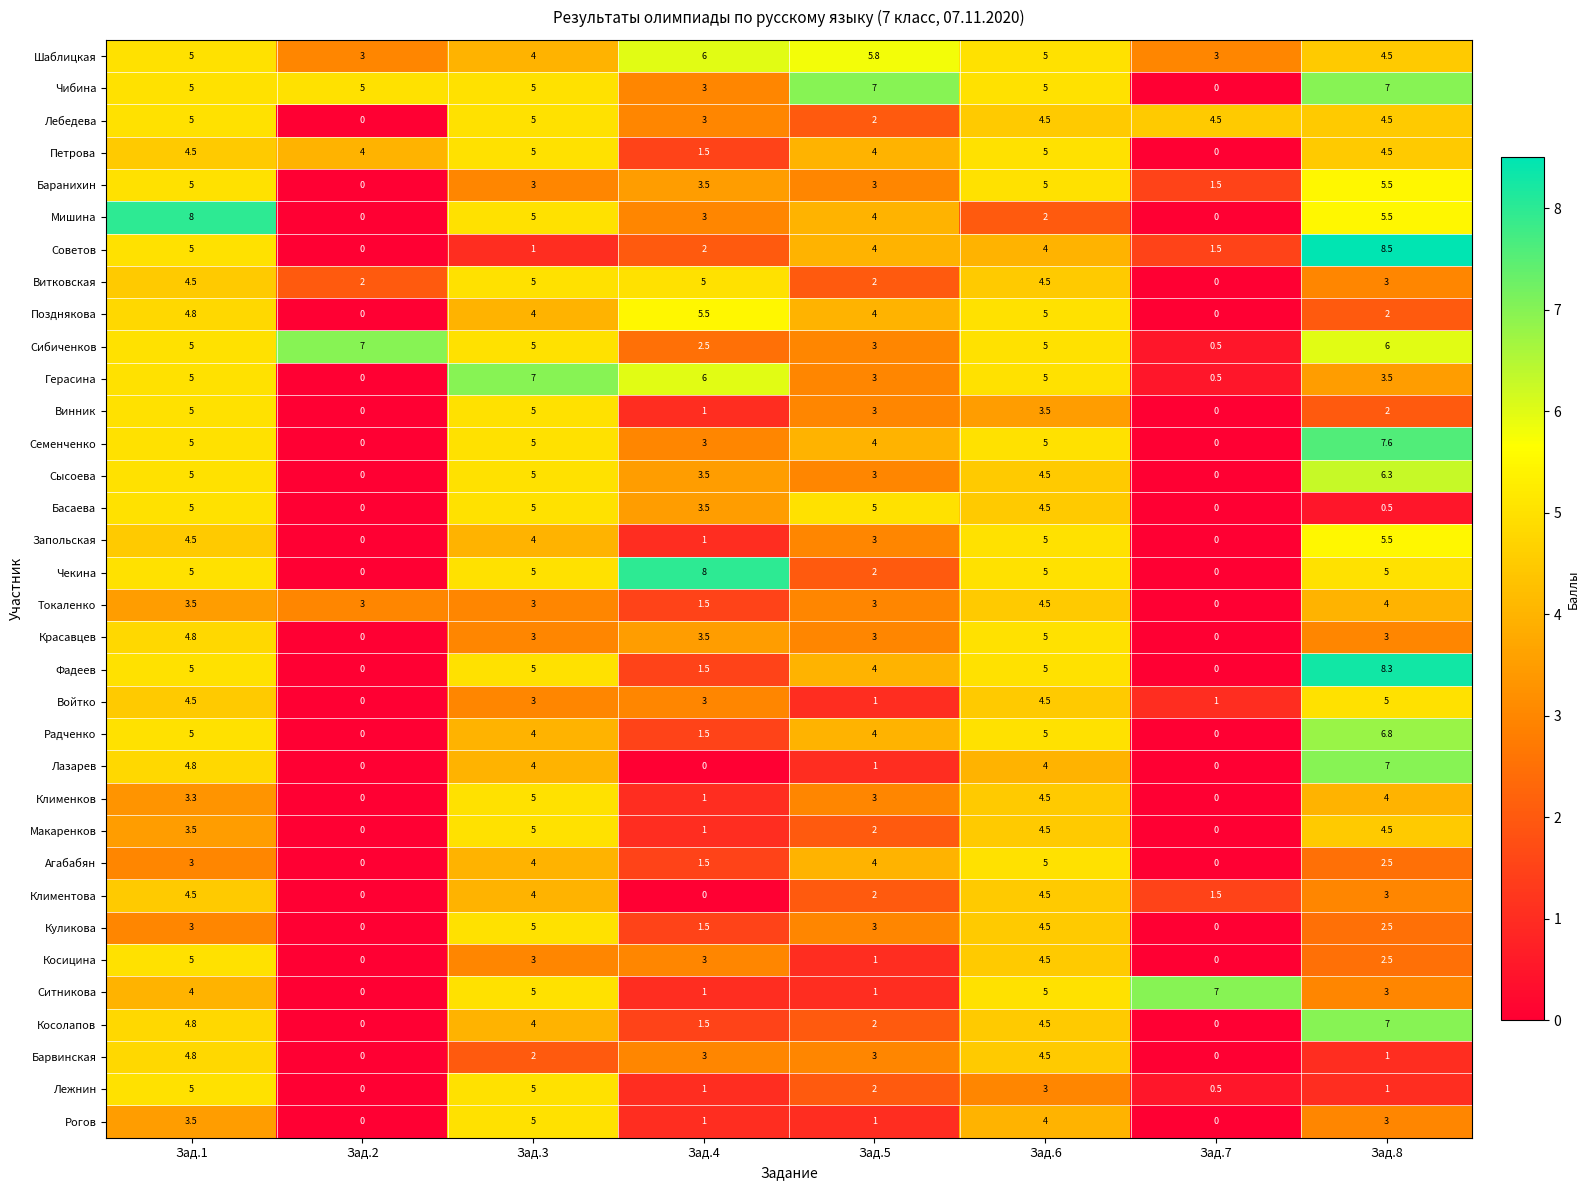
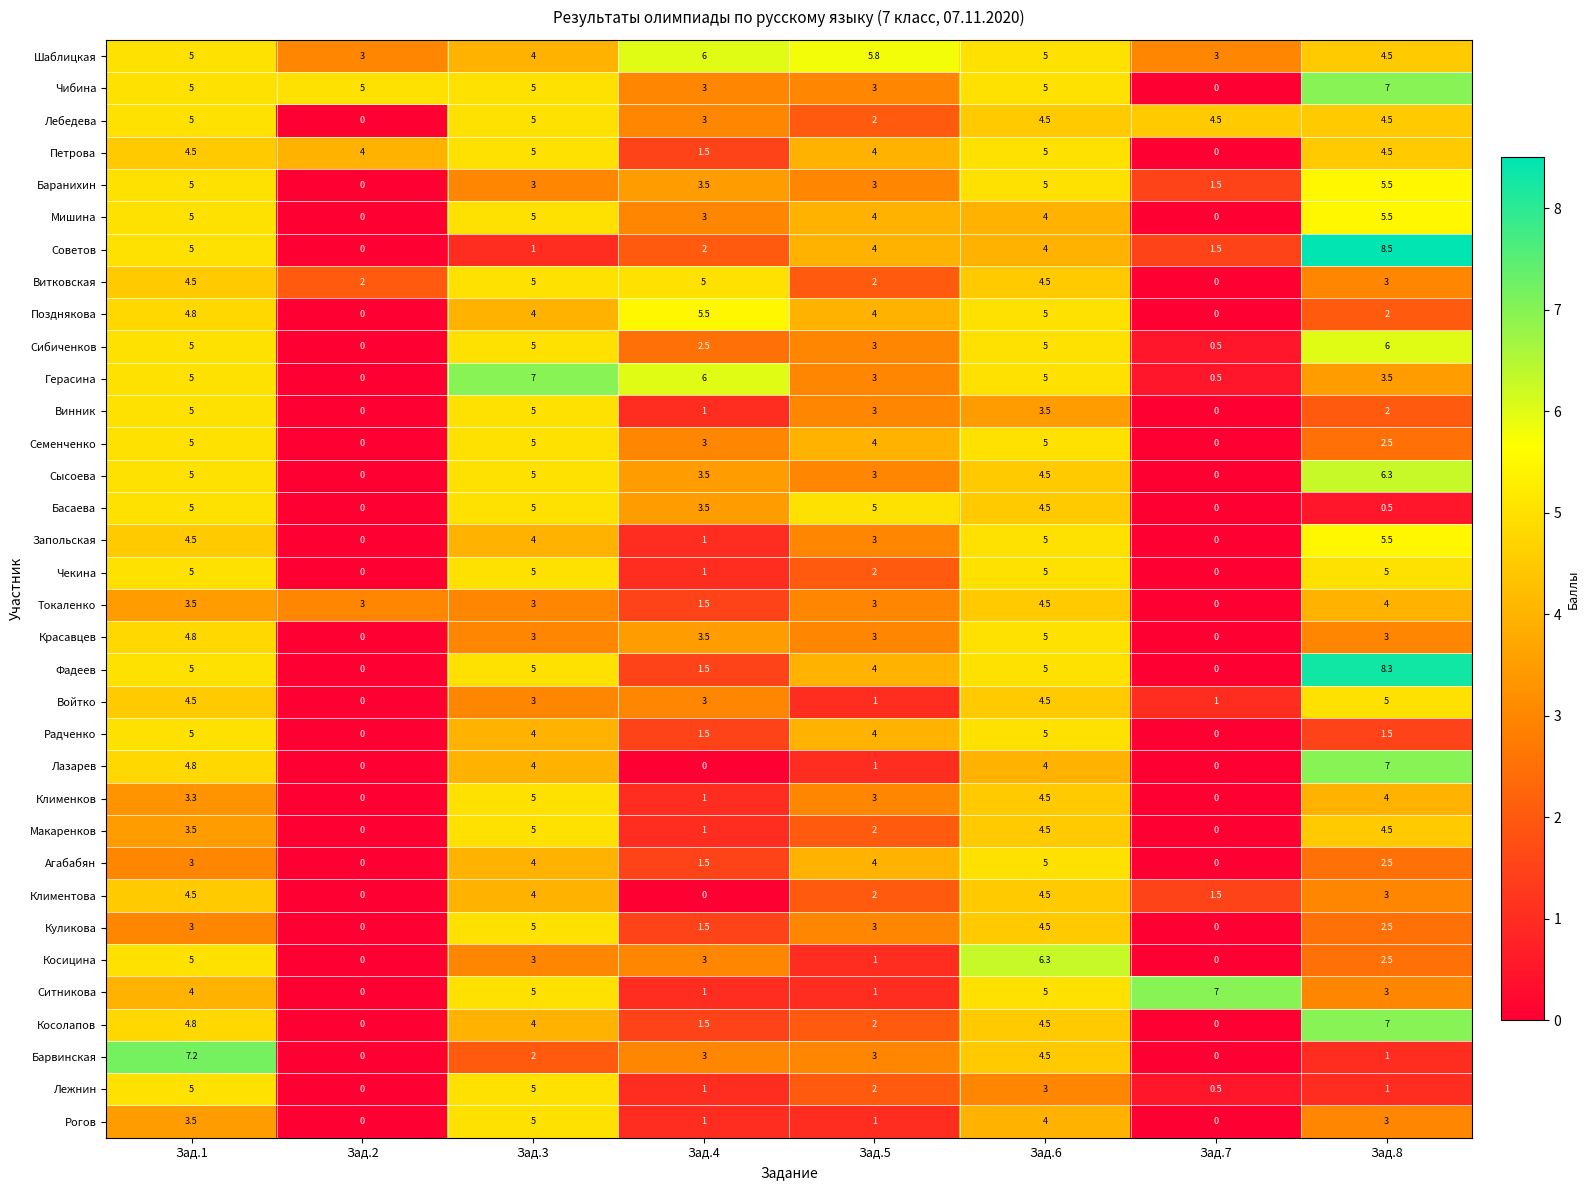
Чибина, Зад.5: 7 -> 3
Мишина, Зад.1: 8 -> 5
Мишина, Зад.6: 2 -> 4
Сибиченков, Зад.2: 7 -> 0
Семенченко, Зад.8: 7.6 -> 2.5
Чекина, Зад.4: 8 -> 1
Радченко, Зад.8: 6.8 -> 1.5
Косицина, Зад.6: 4.5 -> 6.3
Барвинская, Зад.1: 4.8 -> 7.2
